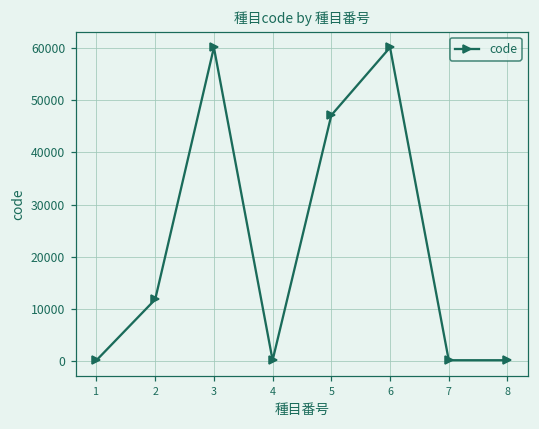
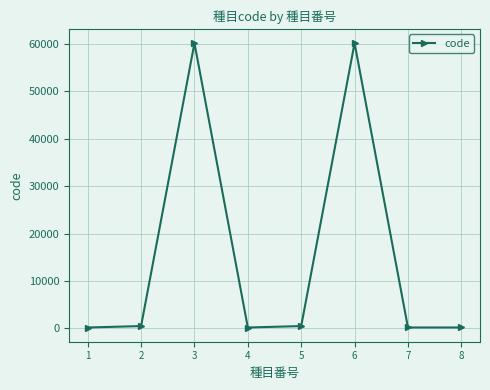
2: 12000 -> 1000
5: 47000 -> 1000
